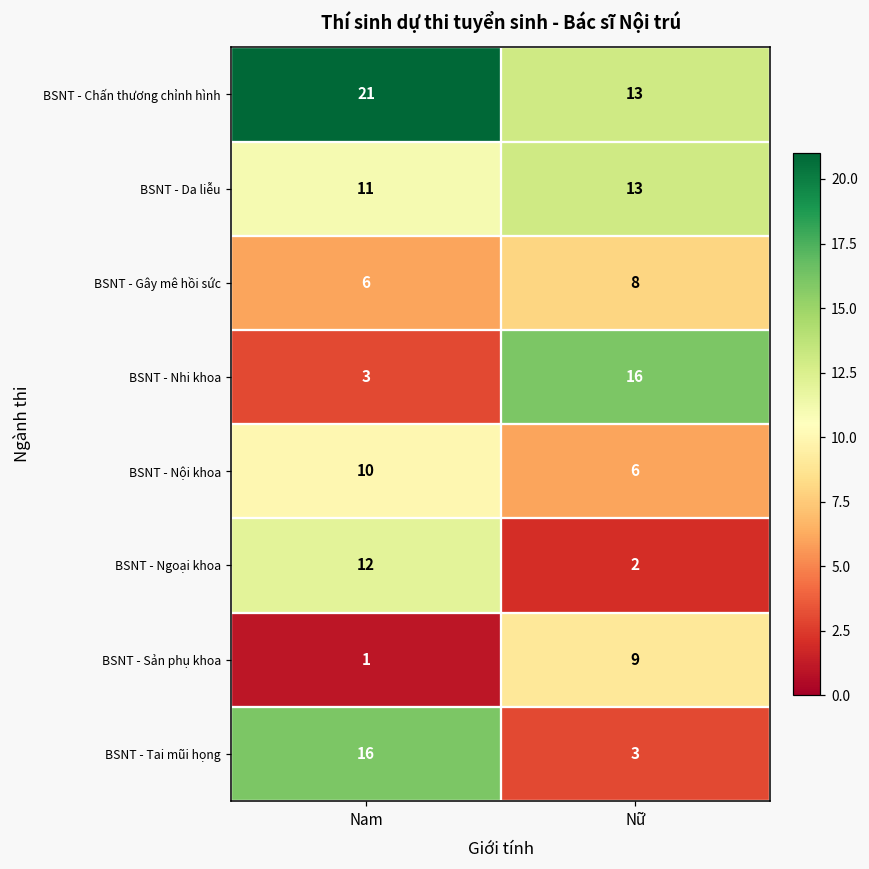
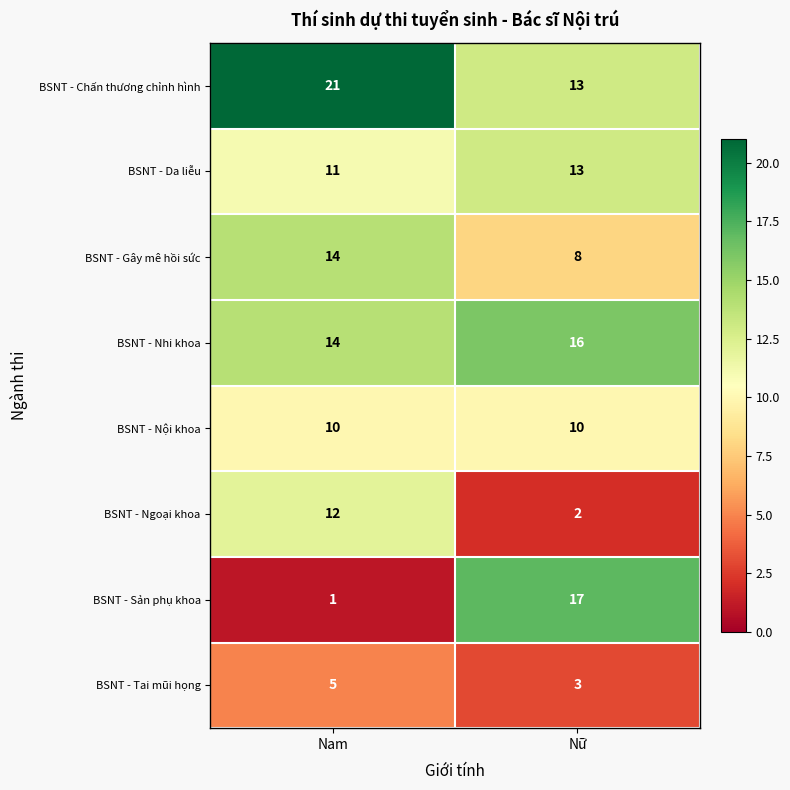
BSNT - Gây mê hồi sức, Nam: 6 -> 14
BSNT - Nhi khoa, Nam: 3 -> 14
BSNT - Nội khoa, Nữ: 6 -> 10
BSNT - Sản phụ khoa, Nữ: 9 -> 17
BSNT - Tai mũi họng, Nam: 16 -> 5
